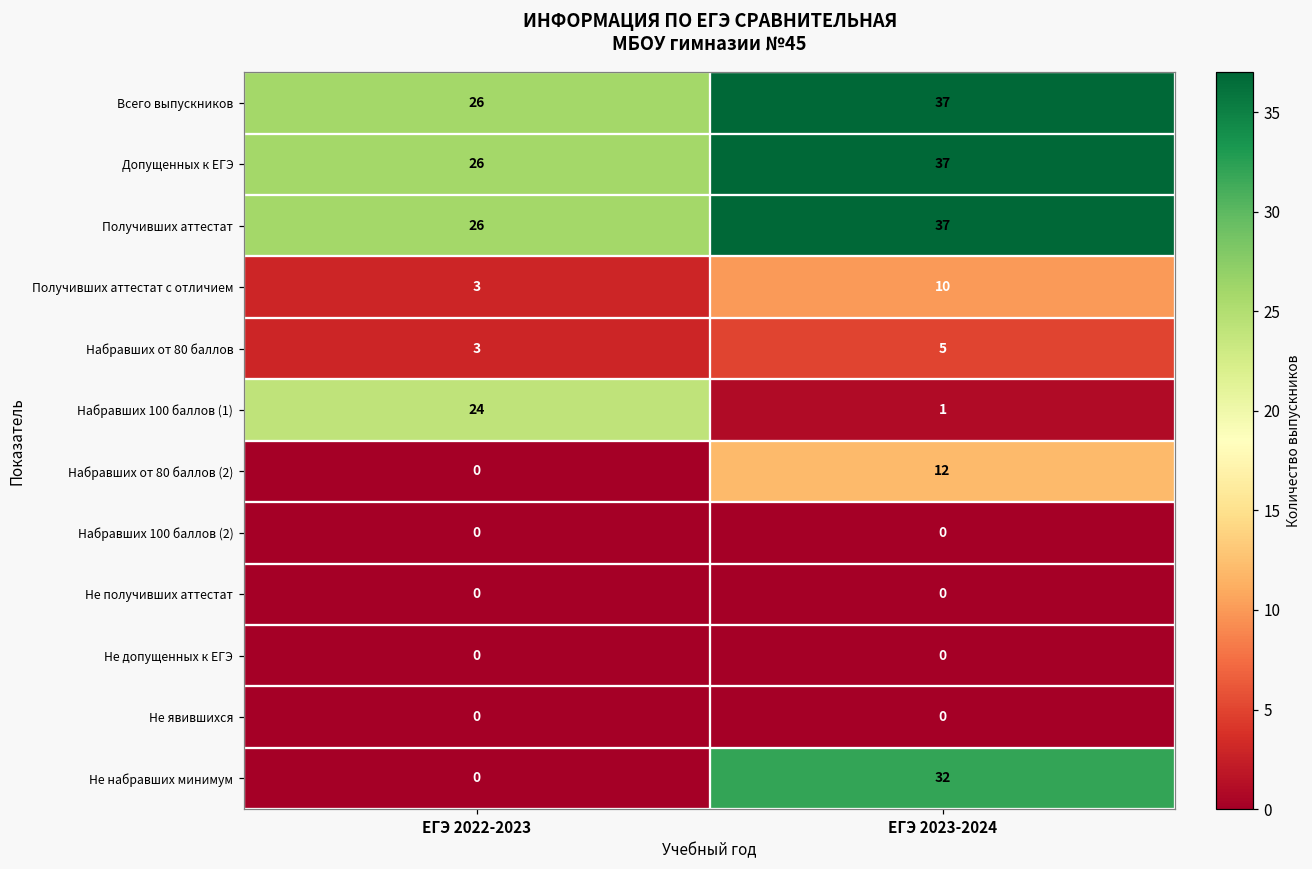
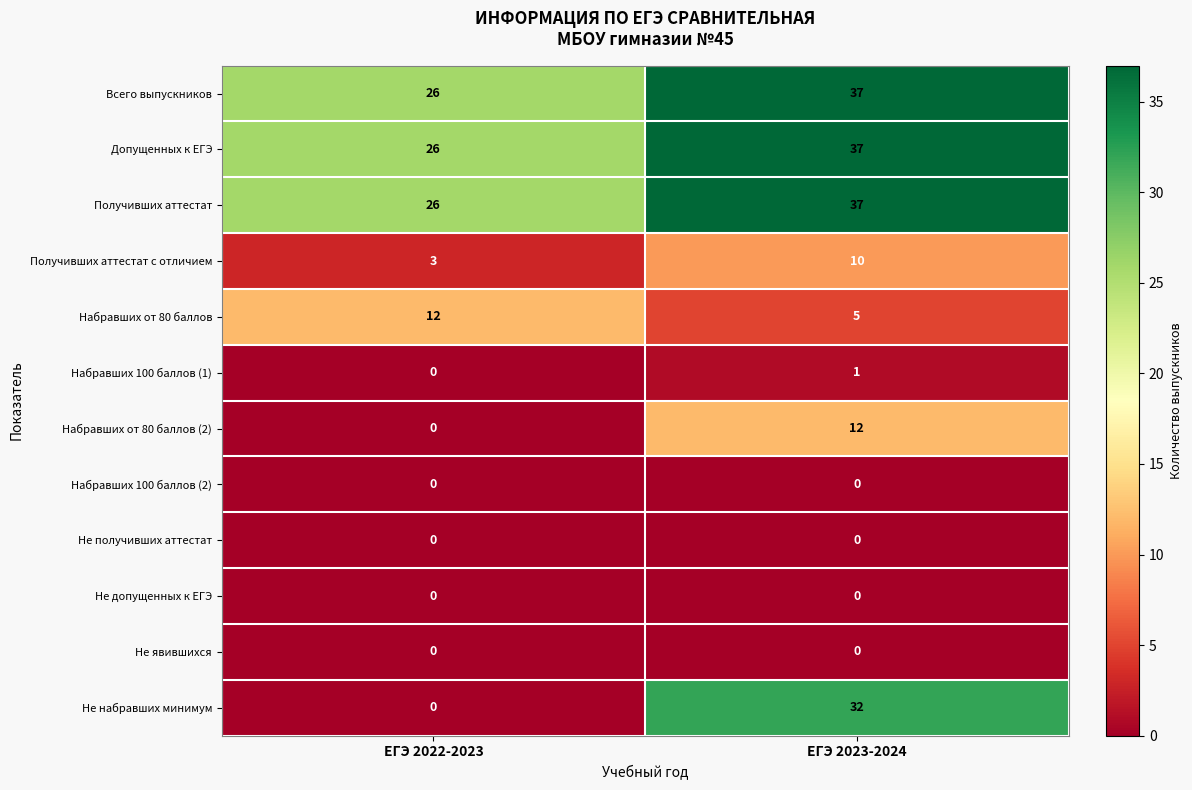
Набравших от 80 баллов, ЕГЭ 2022-2023: 3 -> 12
Набравших 100 баллов (1), ЕГЭ 2022-2023: 24 -> 0
